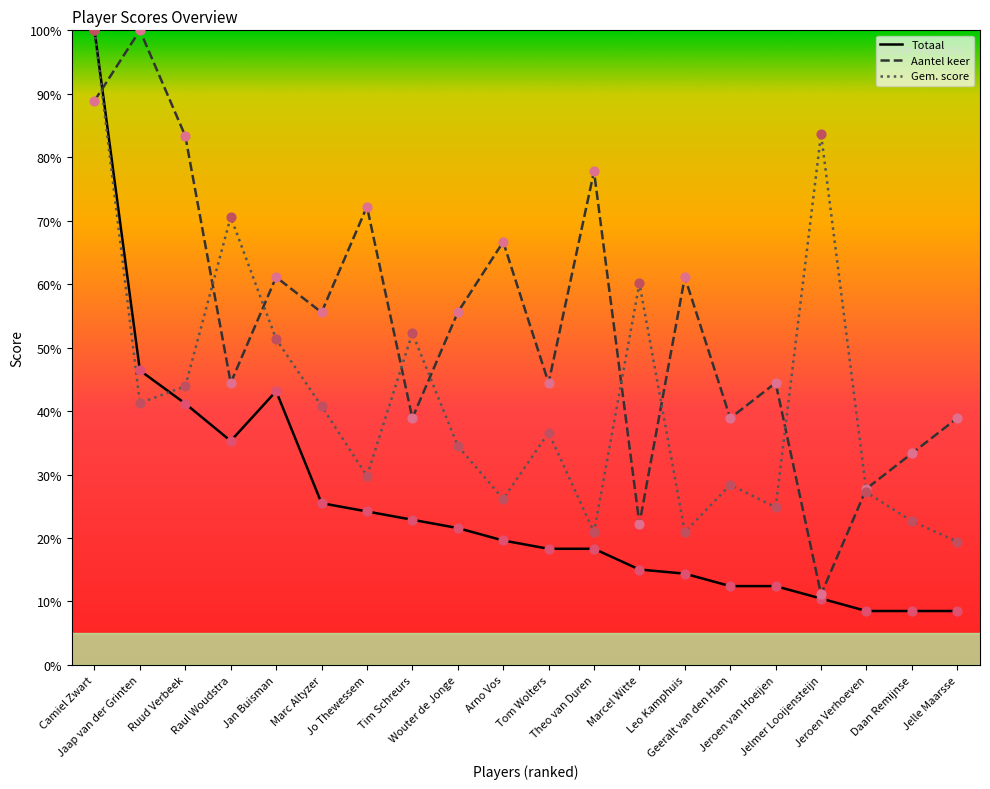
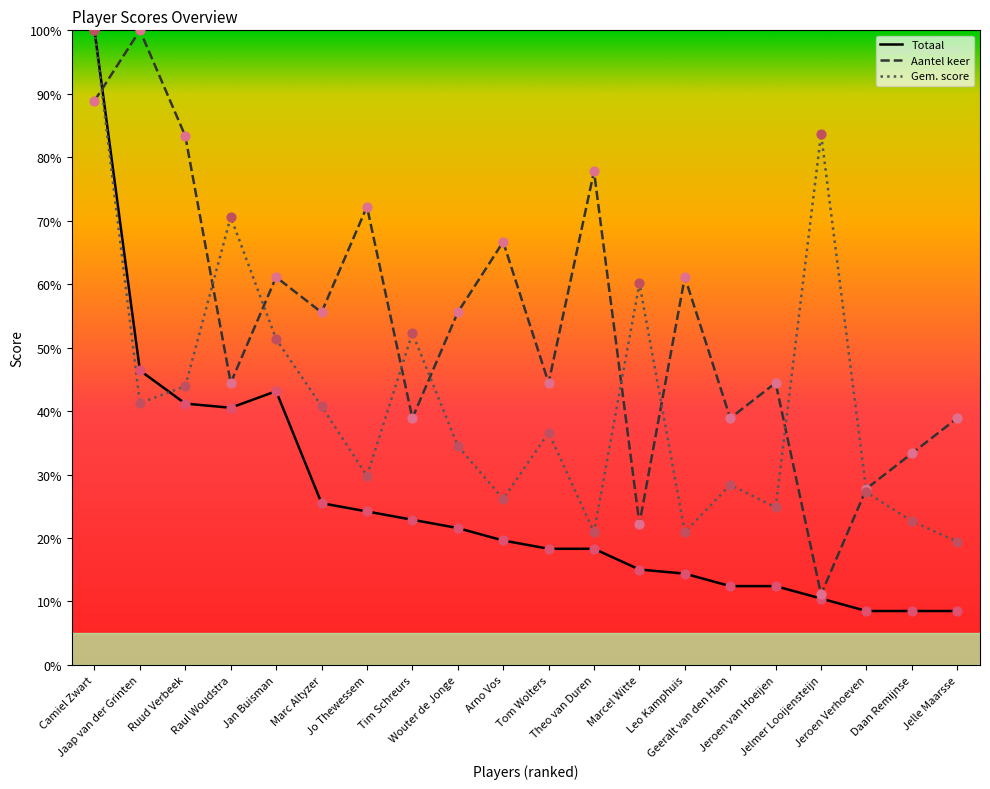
Totaal, Raul Woudstra: 35% -> 41%
